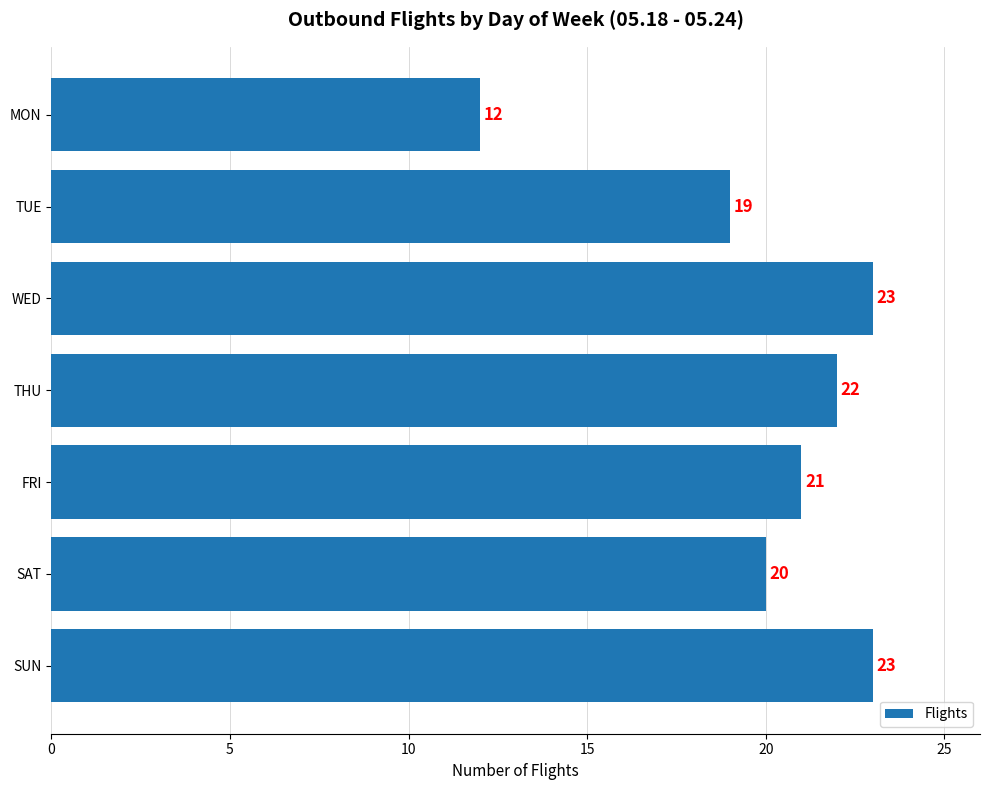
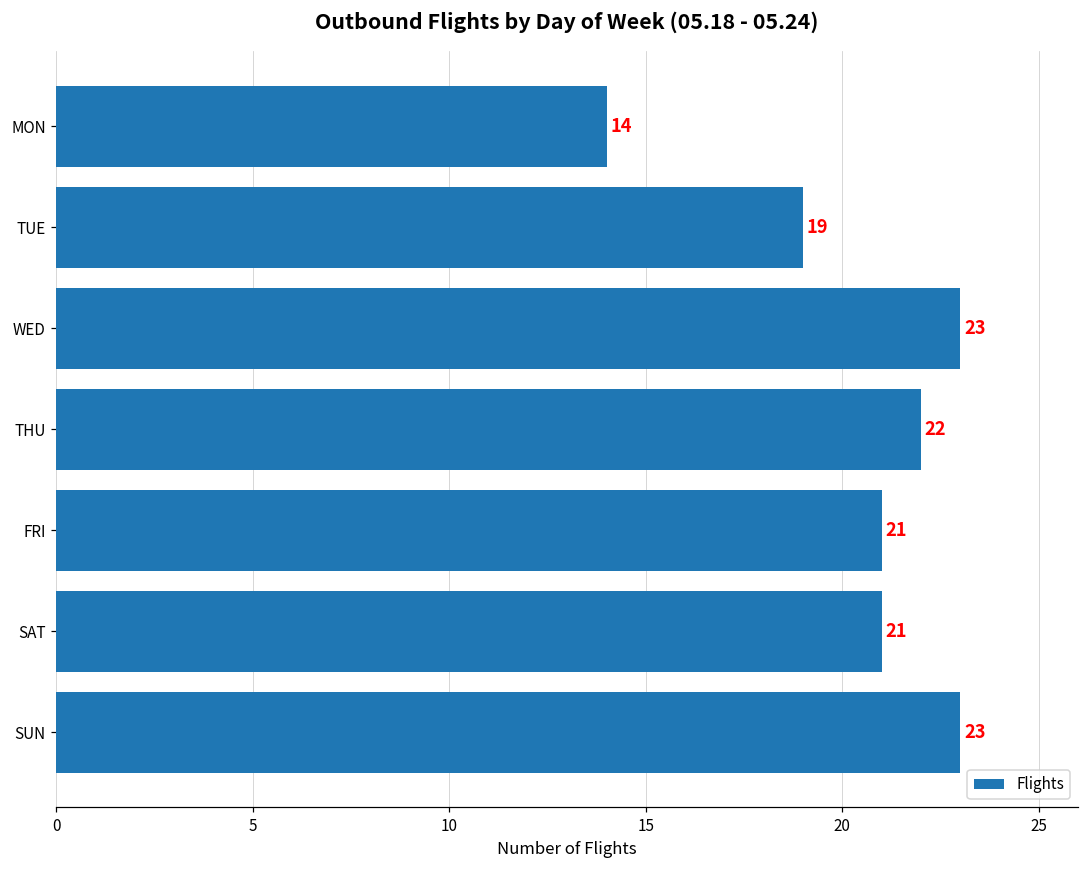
MON: 12 -> 14
SAT: 20 -> 21
